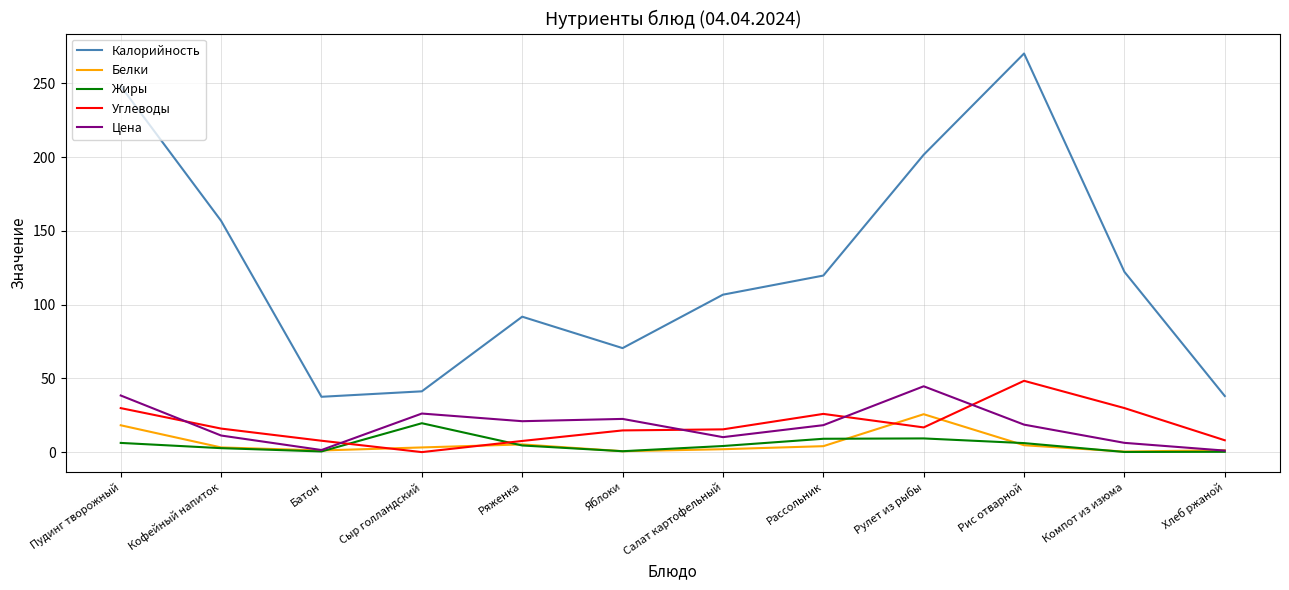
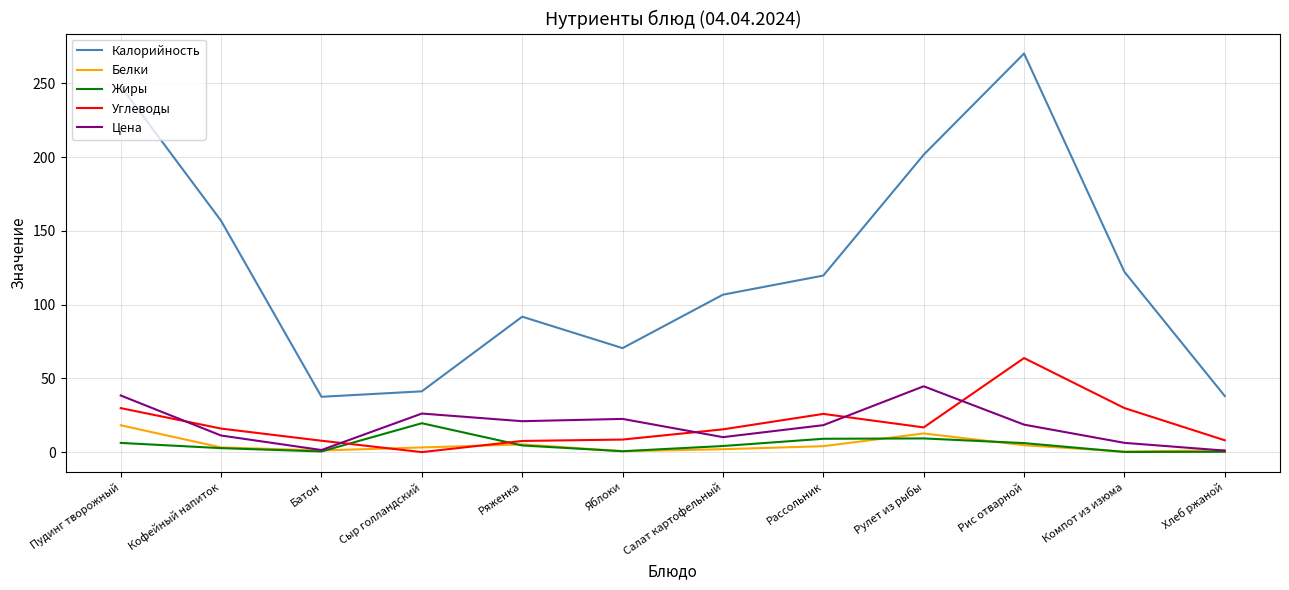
Углеводы, Яблоки: 15 -> 9
Белки, Рулет из рыбы: 26 -> 13
Углеводы, Рис отварной: 48 -> 64
